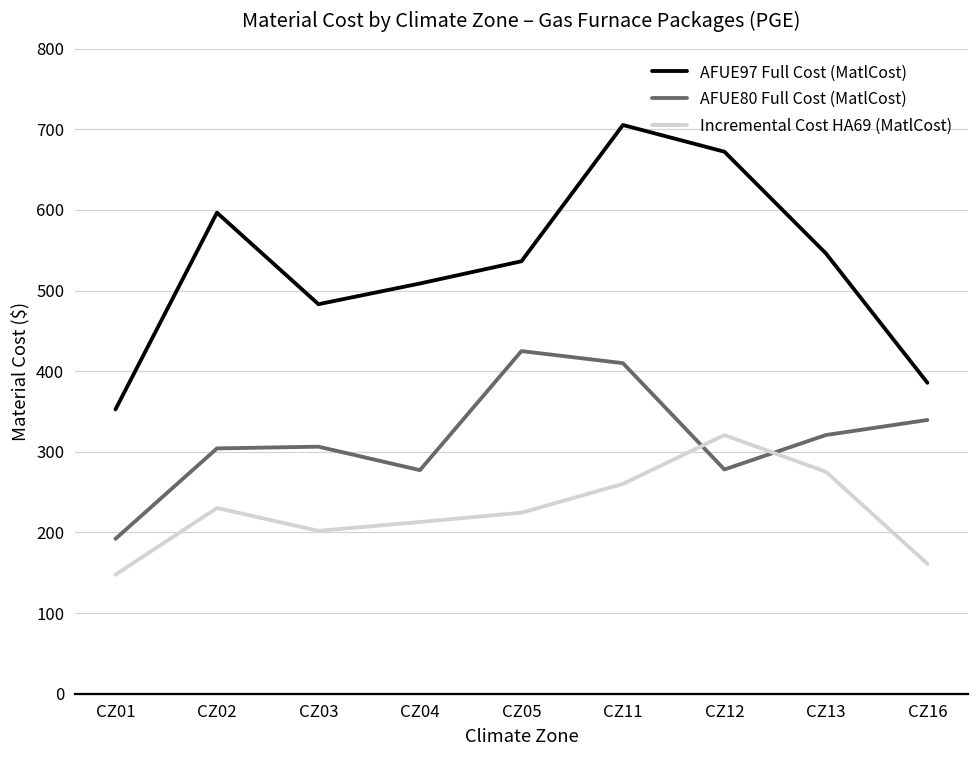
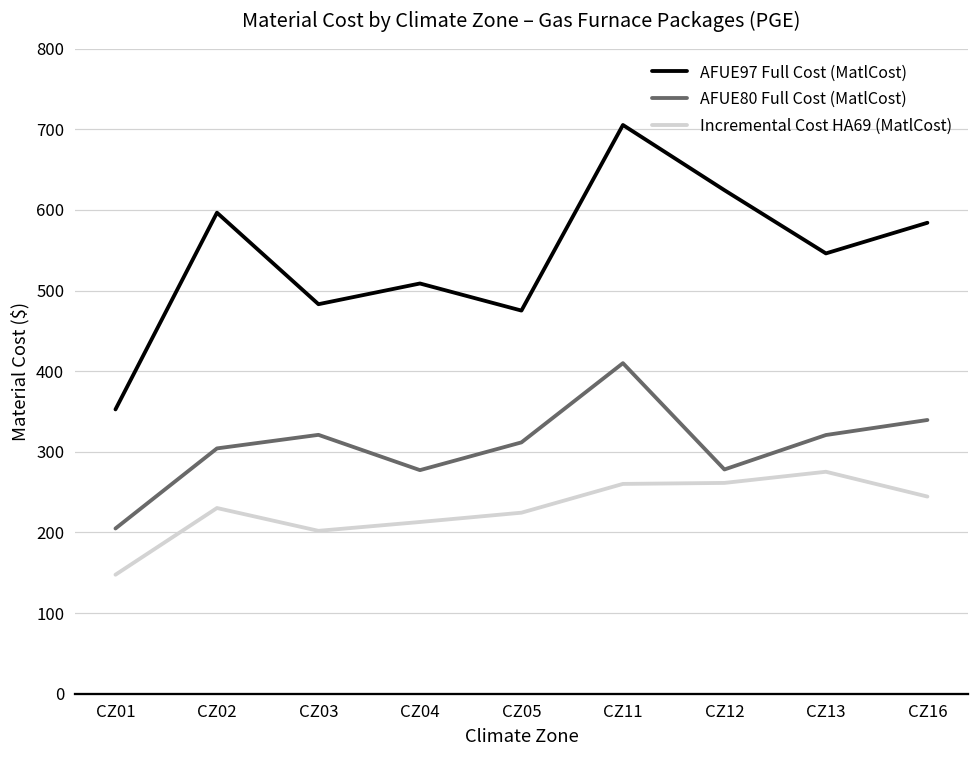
AFUE80 Full Cost (MatlCost), CZ01: 190 -> 200
AFUE80 Full Cost (MatlCost), CZ03: 310 -> 320
AFUE97 Full Cost (MatlCost), CZ05: 540 -> 480
AFUE80 Full Cost (MatlCost), CZ05: 420 -> 310
AFUE97 Full Cost (MatlCost), CZ12: 670 -> 620
Incremental Cost HA69 (MatlCost), CZ12: 320 -> 260
AFUE97 Full Cost (MatlCost), CZ16: 390 -> 580
Incremental Cost HA69 (MatlCost), CZ16: 160 -> 240
